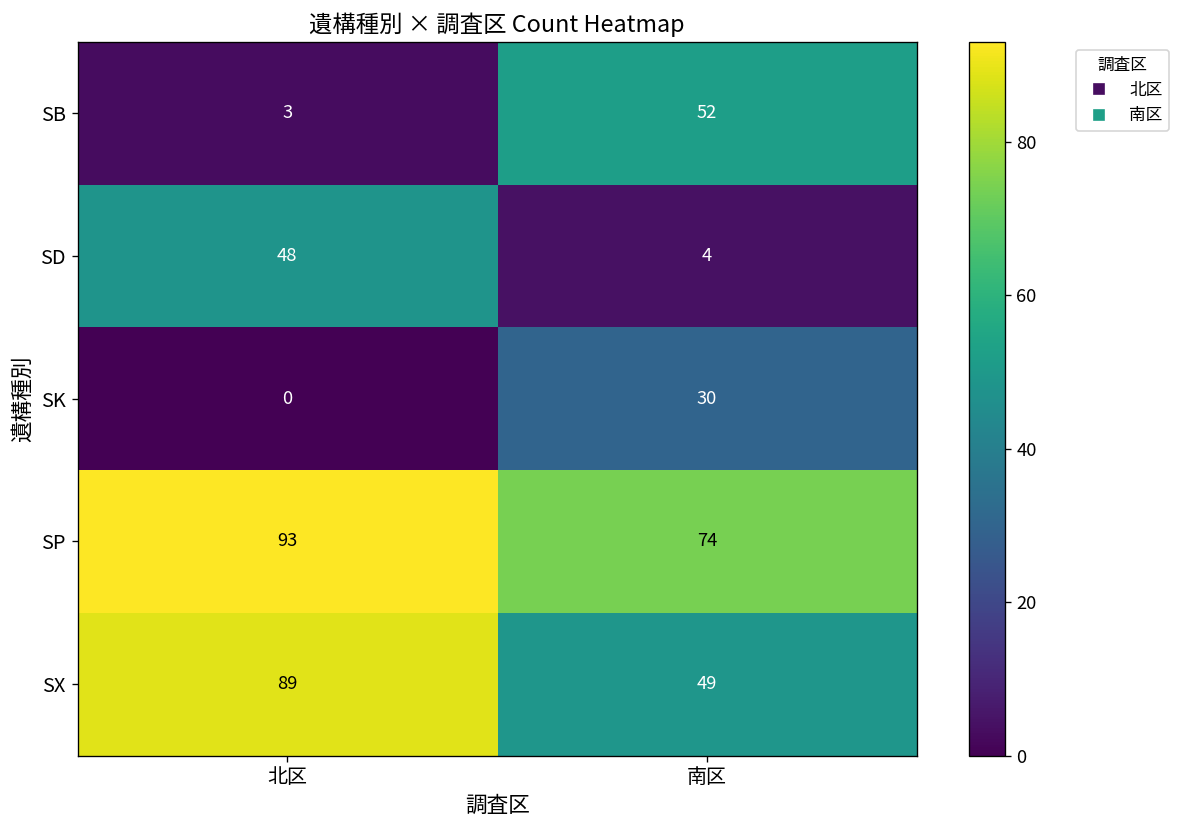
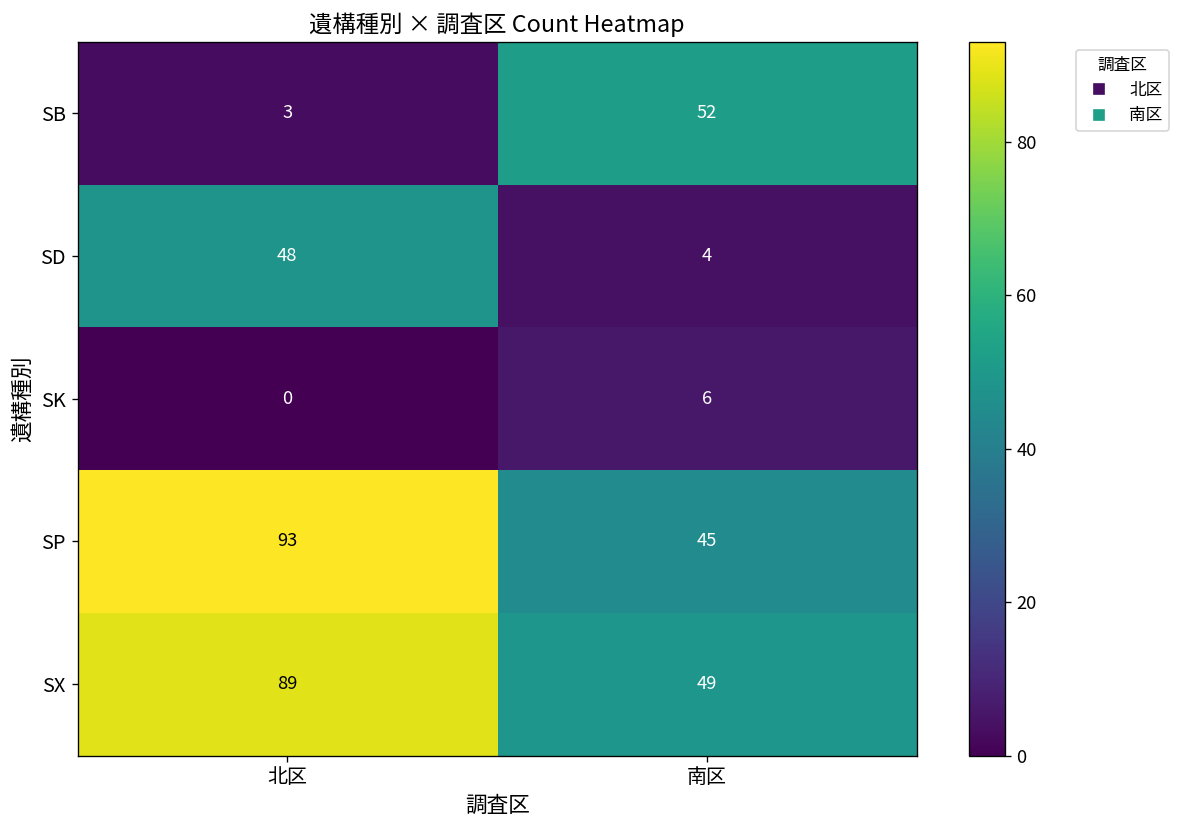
SK, 南区: 30 -> 6
SP, 南区: 74 -> 45
